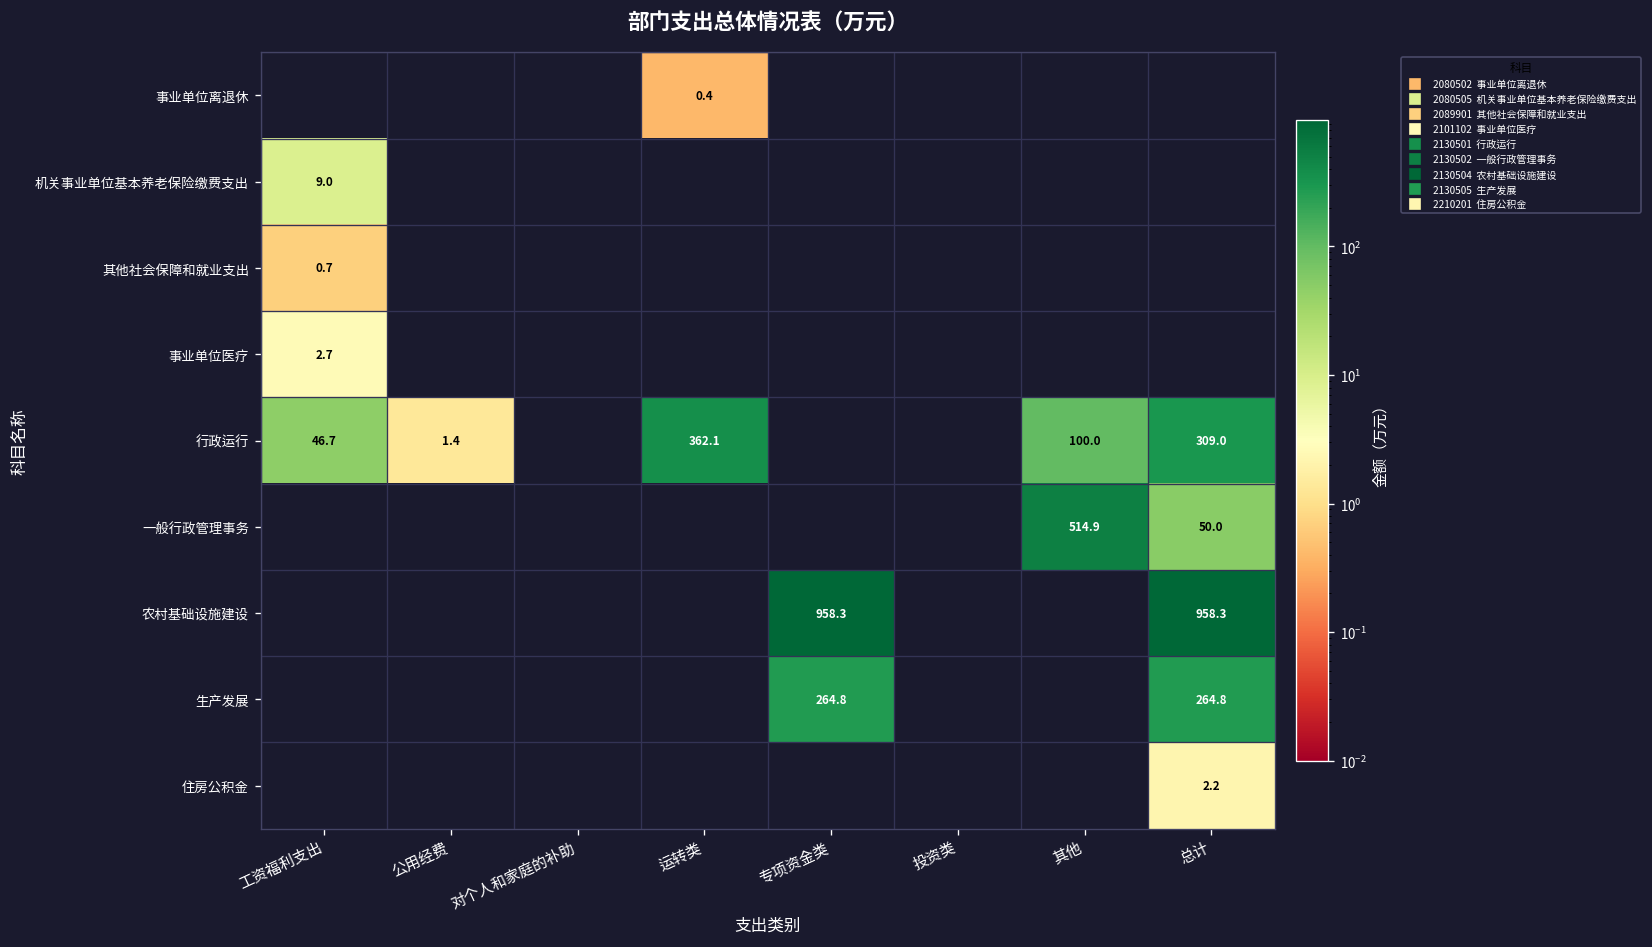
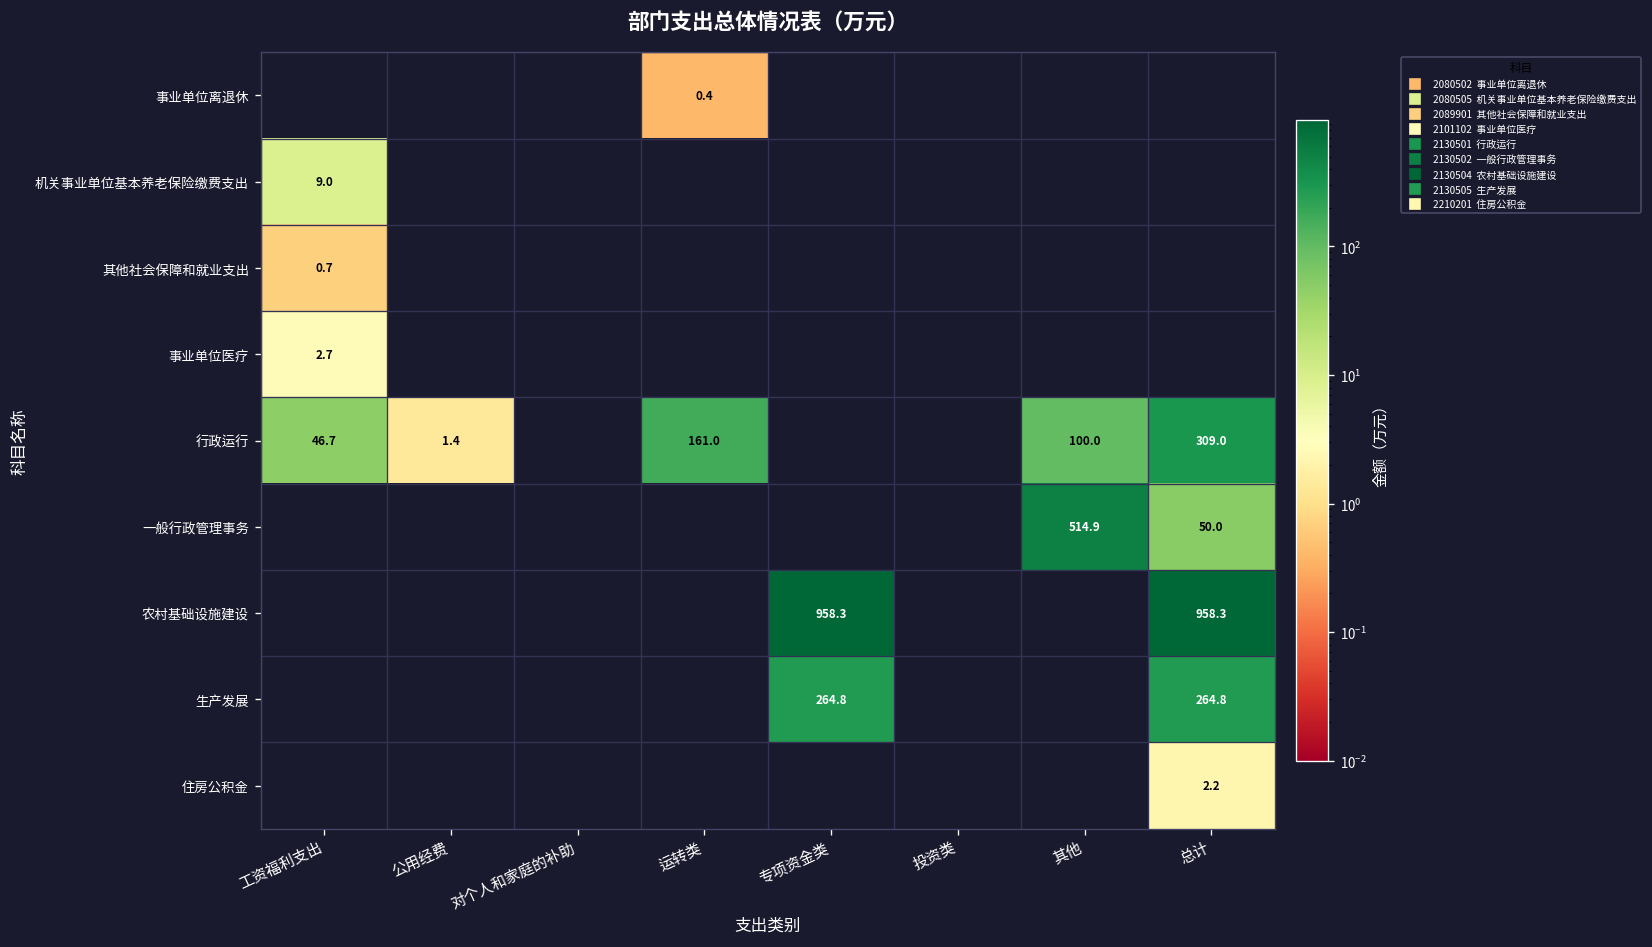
行政运行, 运转类: 362.1 -> 161.0
